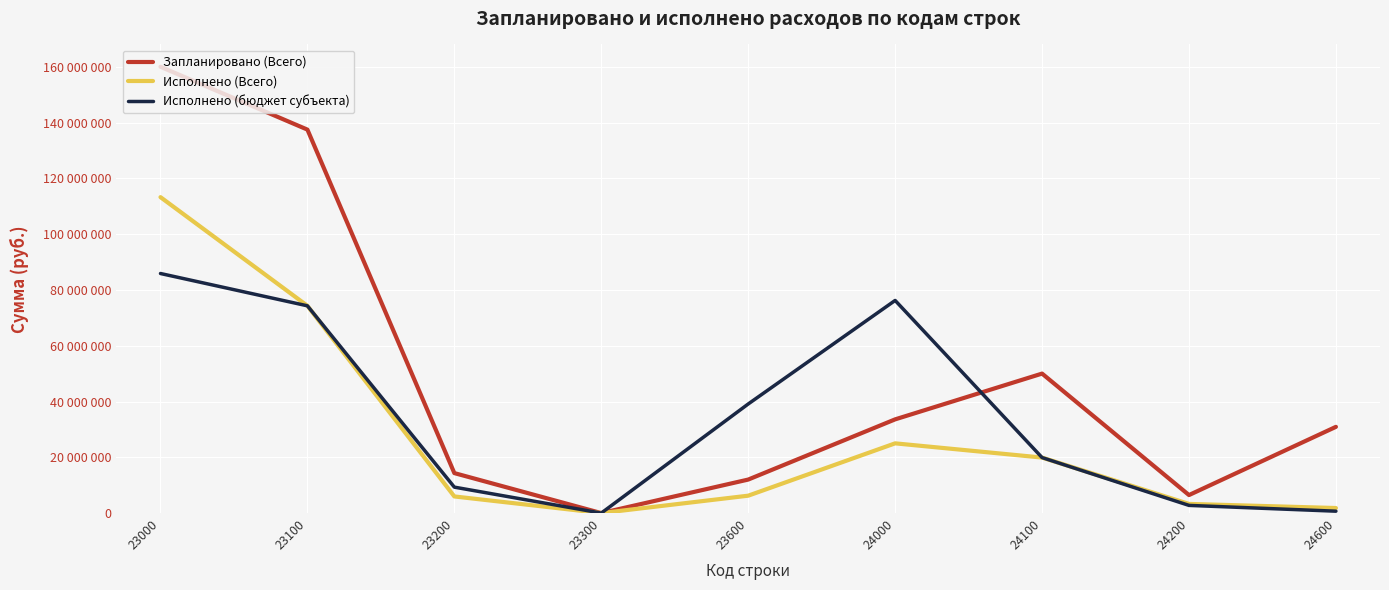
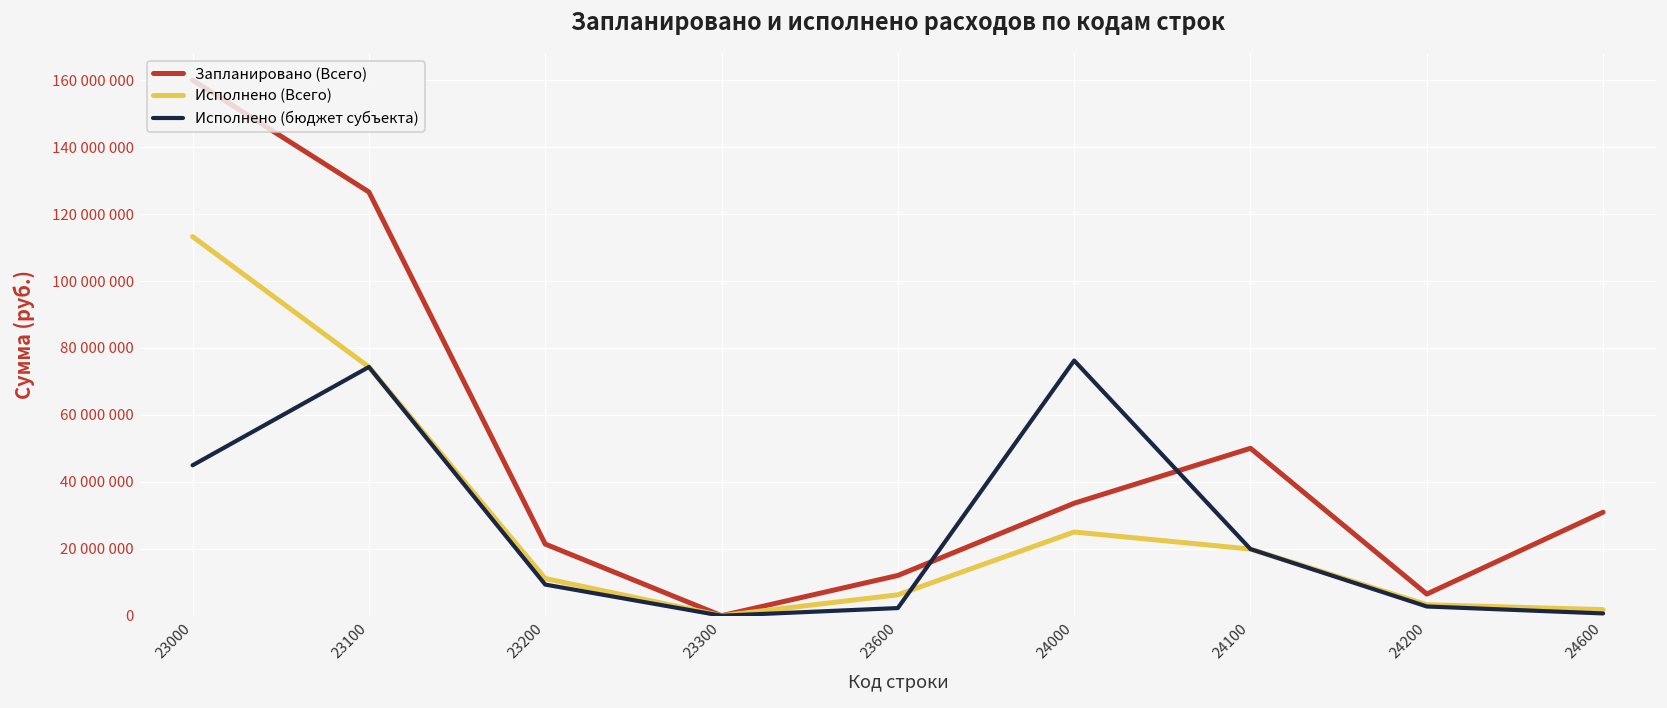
Исполнено (бюджет субъекта), 23000: 86000000 -> 45000000
Запланировано (Всего), 23100: 137000000 -> 127000000
Запланировано (Всего), 23200: 14000000 -> 21000000
Исполнено (Всего), 23200: 6000000 -> 11000000
Исполнено (бюджет субъекта), 23600: 39000000 -> 2000000
